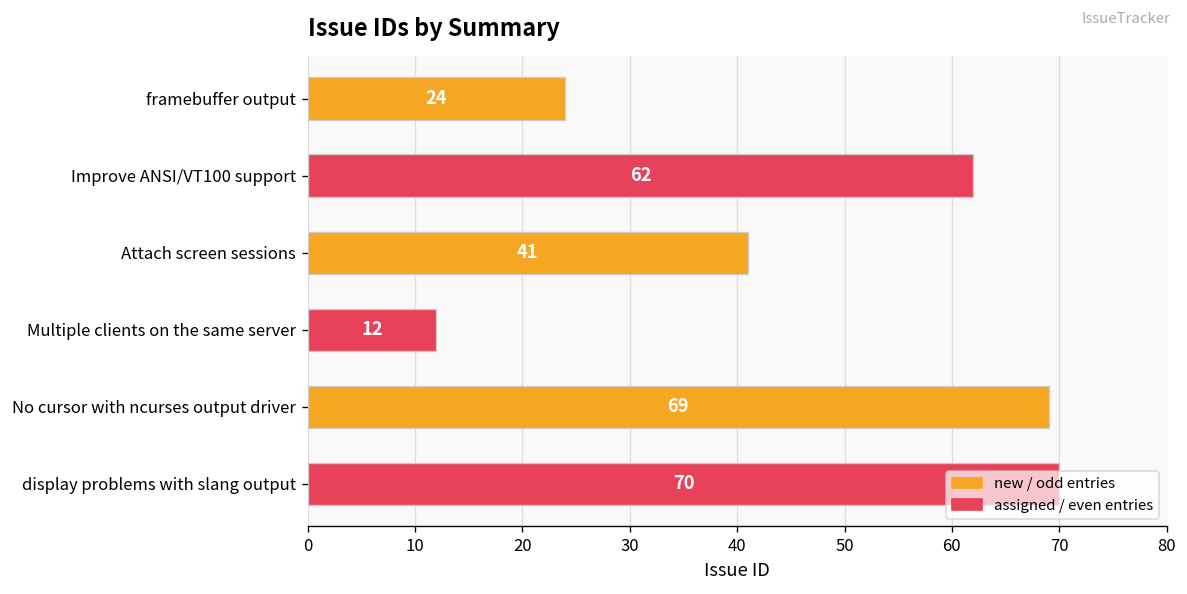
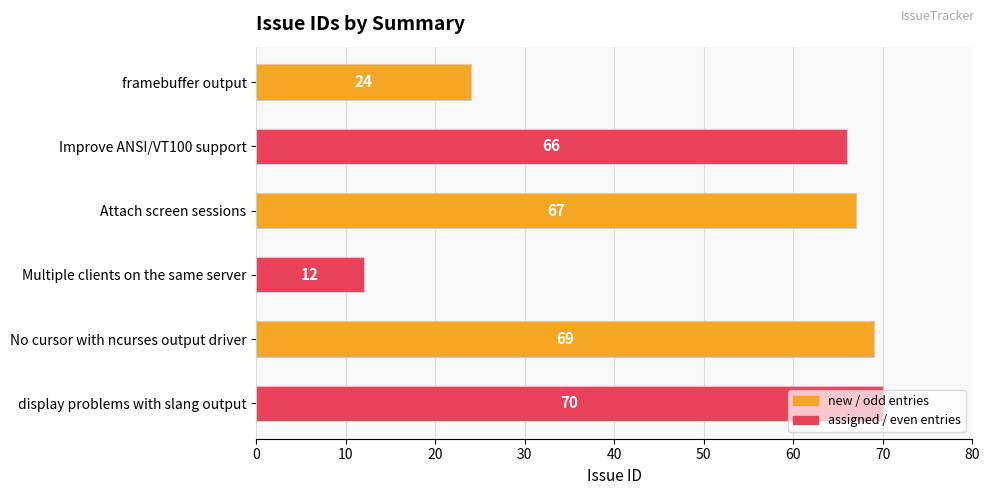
Improve ANSI/VT100 support: 62 -> 66
Attach screen sessions: 41 -> 67
